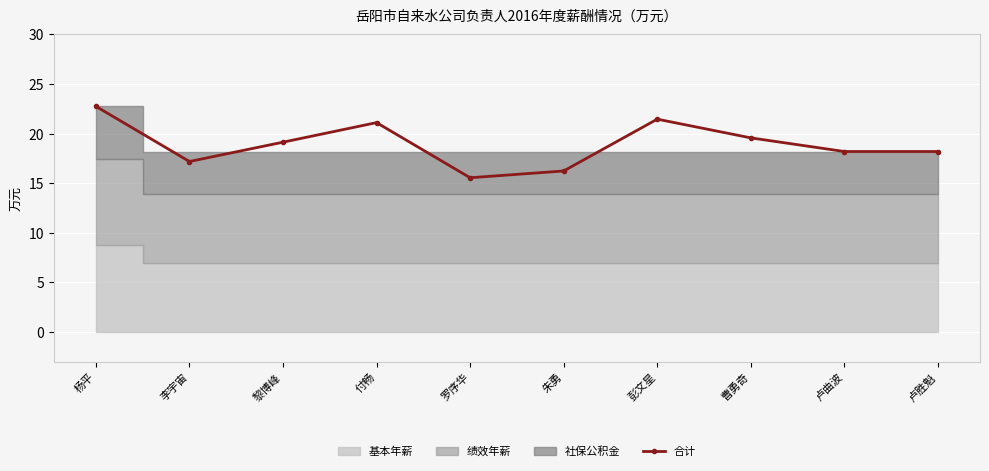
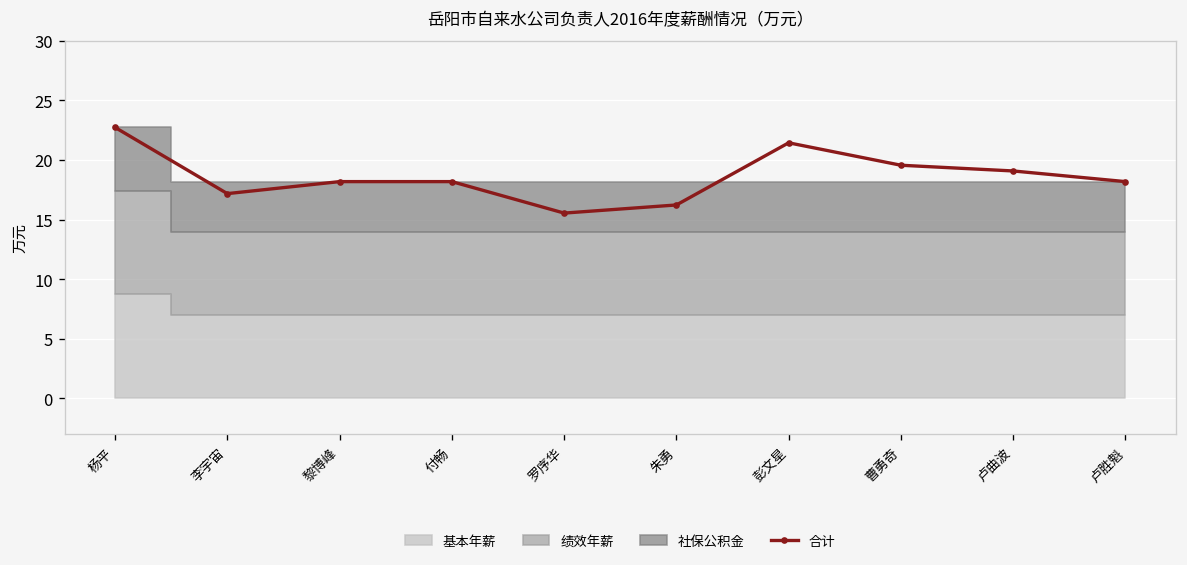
合计, 黎博峰: 19 -> 18
合计, 付畅: 21 -> 18
合计, 卢曲波: 18 -> 19
